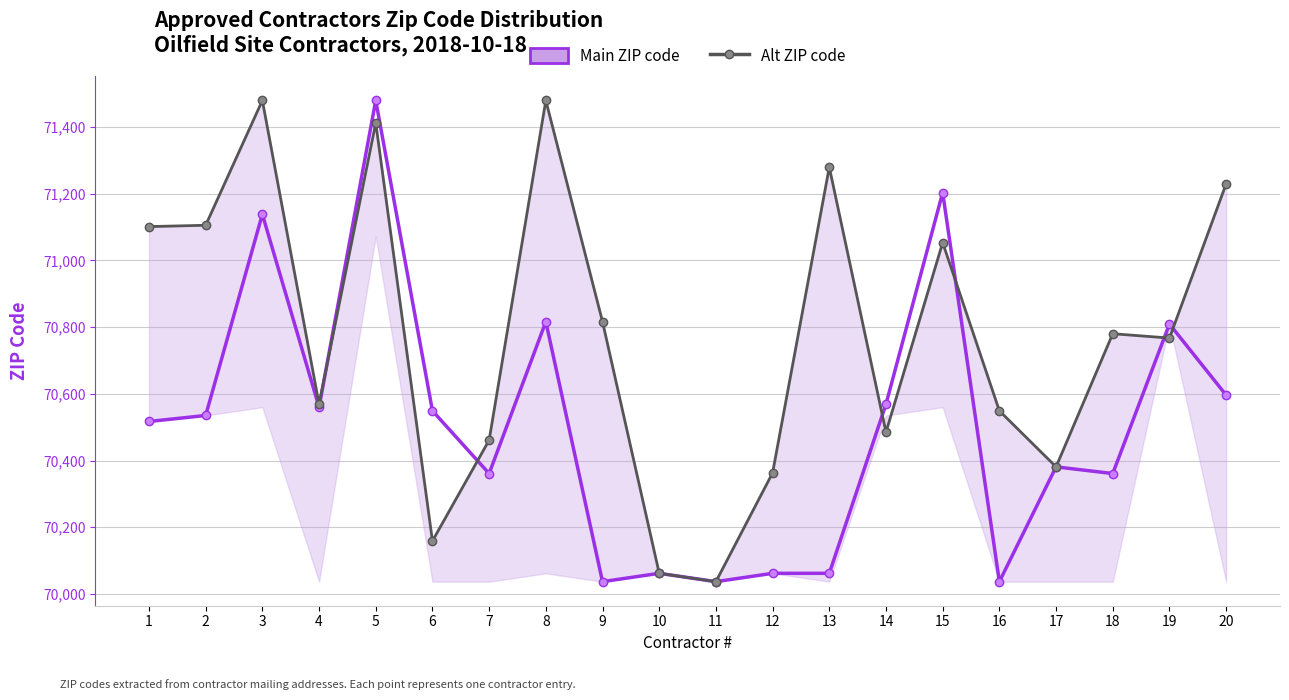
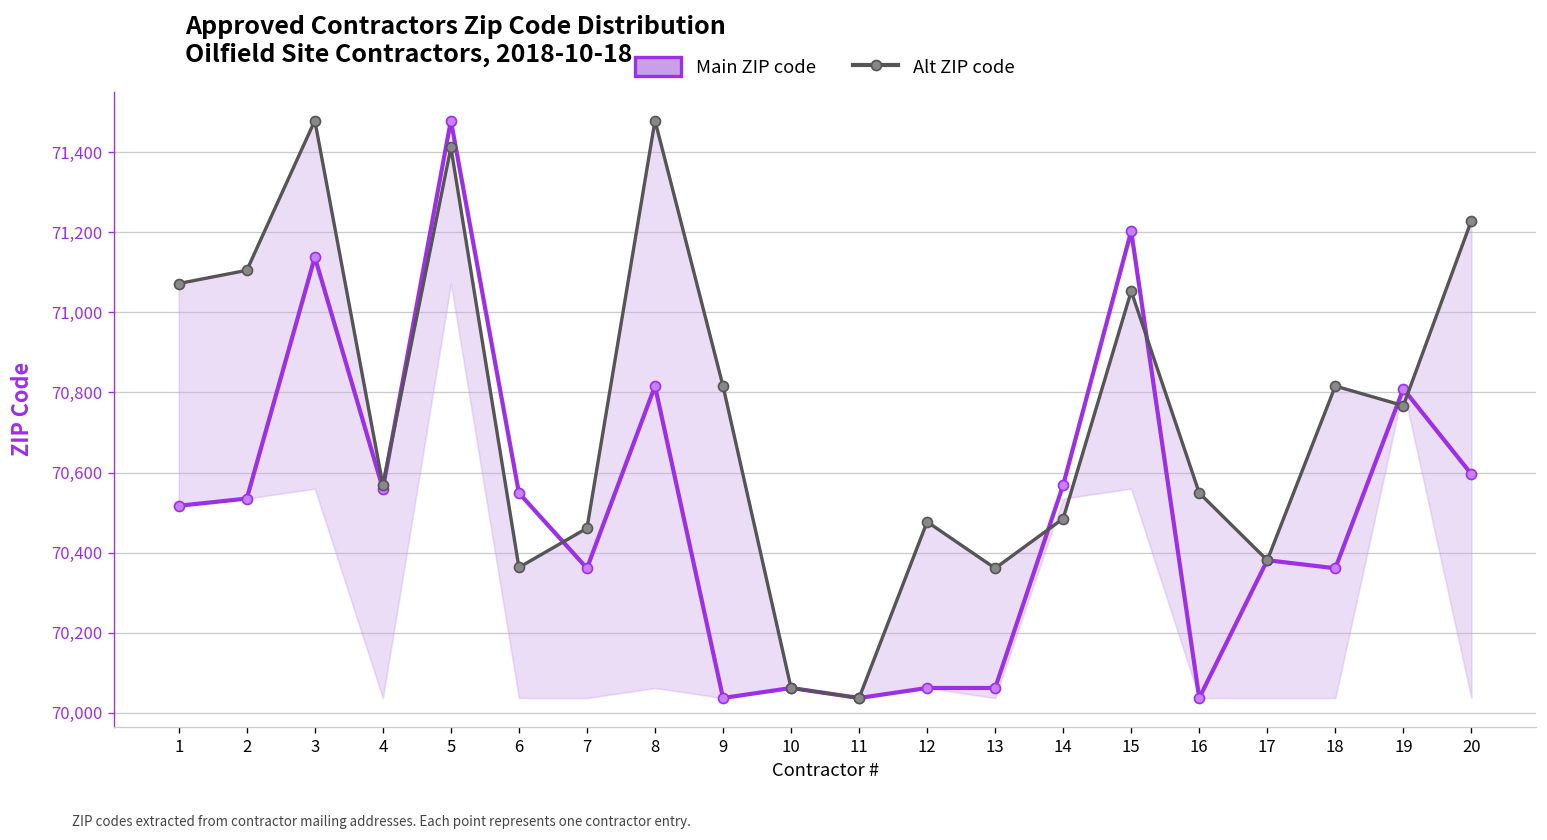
Alt ZIP code, 1: 71,100 -> 71,070
Alt ZIP code, 6: 70,160 -> 70,360
Alt ZIP code, 12: 70,360 -> 70,480
Alt ZIP code, 13: 71,280 -> 70,360
Alt ZIP code, 18: 70,780 -> 70,820
